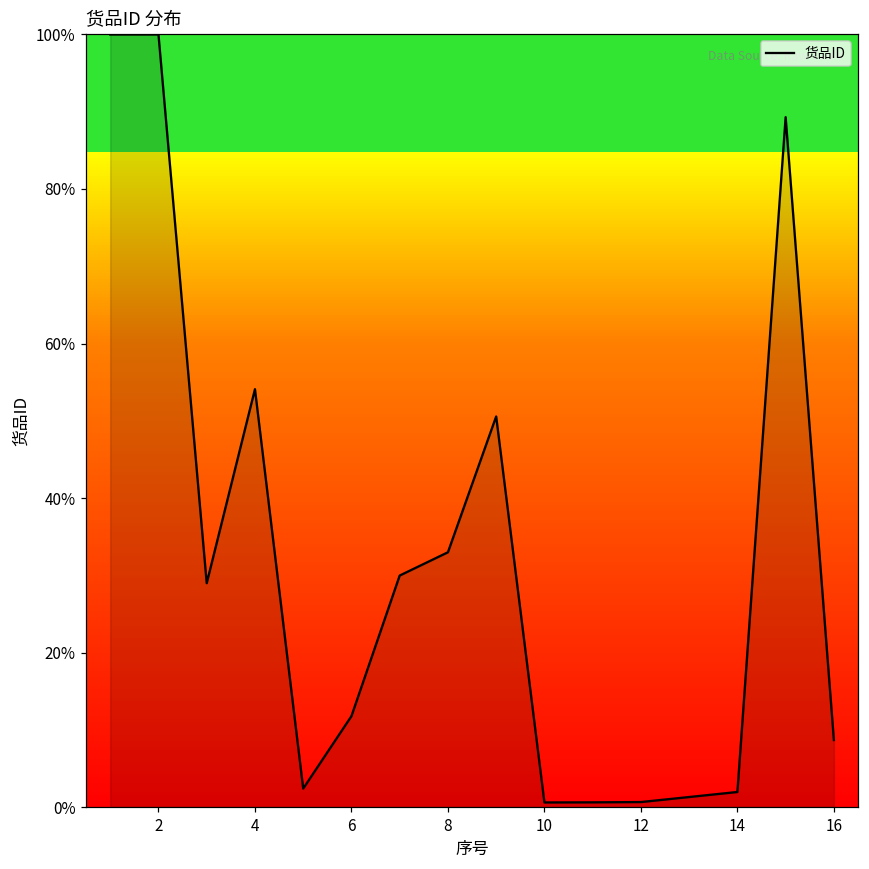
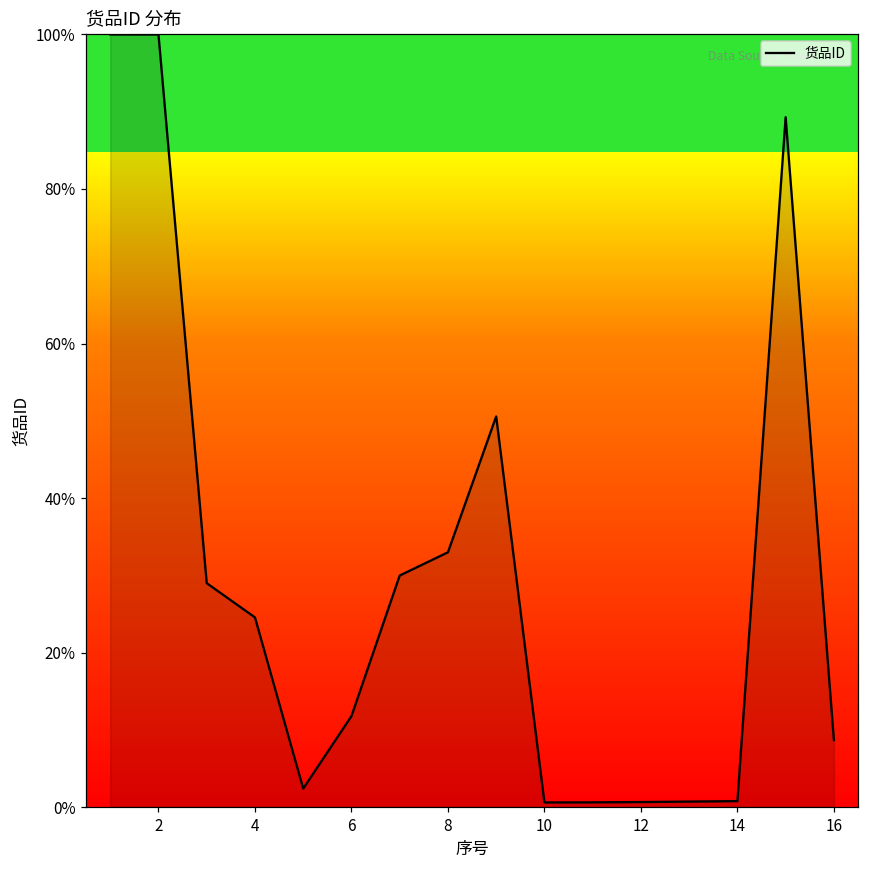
4: 54% -> 25%
14: 2% -> 1%
